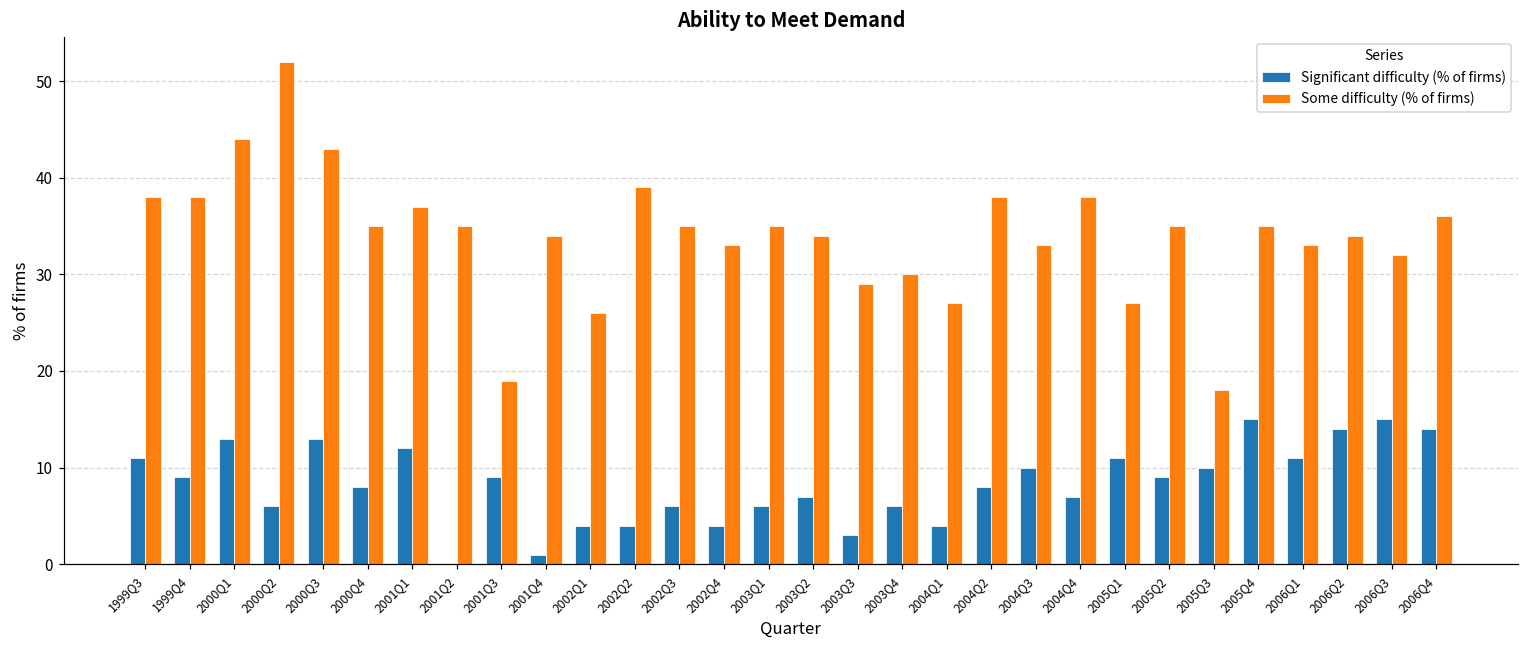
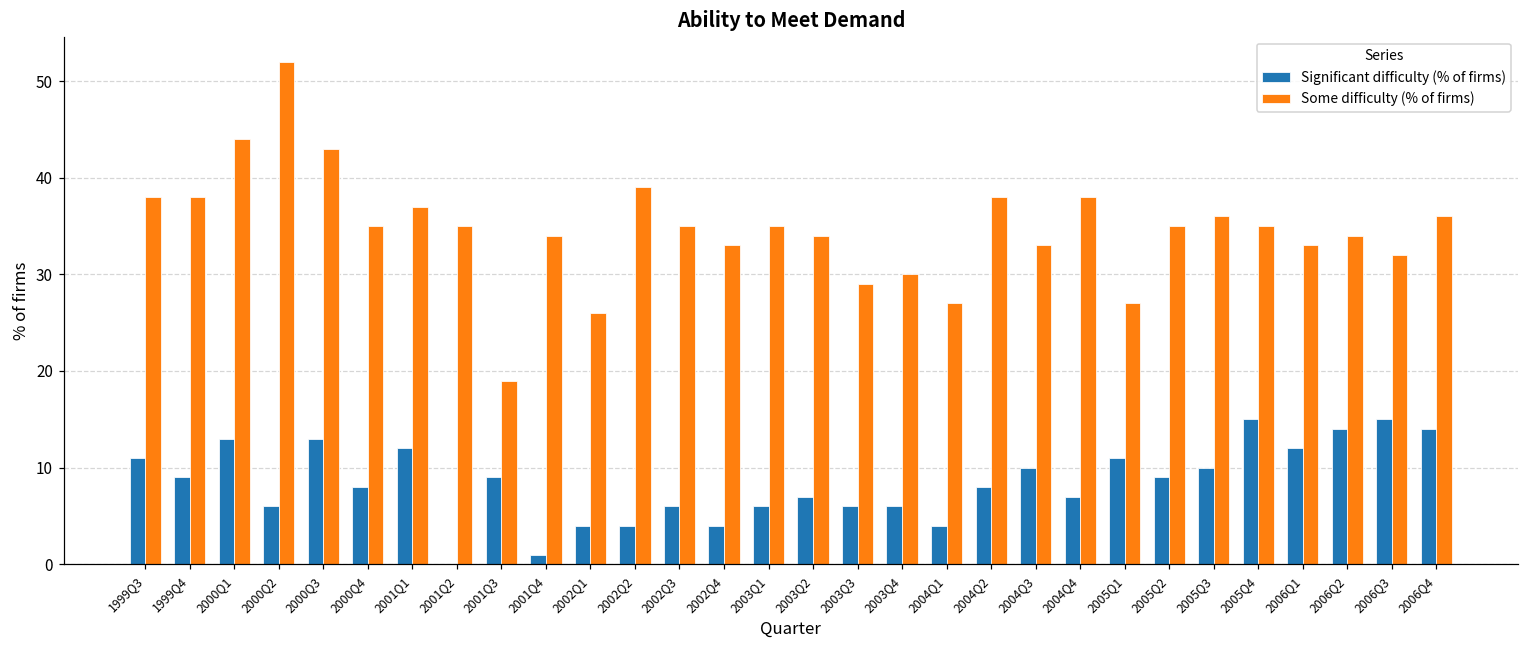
Significant difficulty (% of firms), 2003Q3: 3 -> 6
Some difficulty (% of firms), 2005Q3: 18 -> 36
Significant difficulty (% of firms), 2006Q1: 11 -> 12
